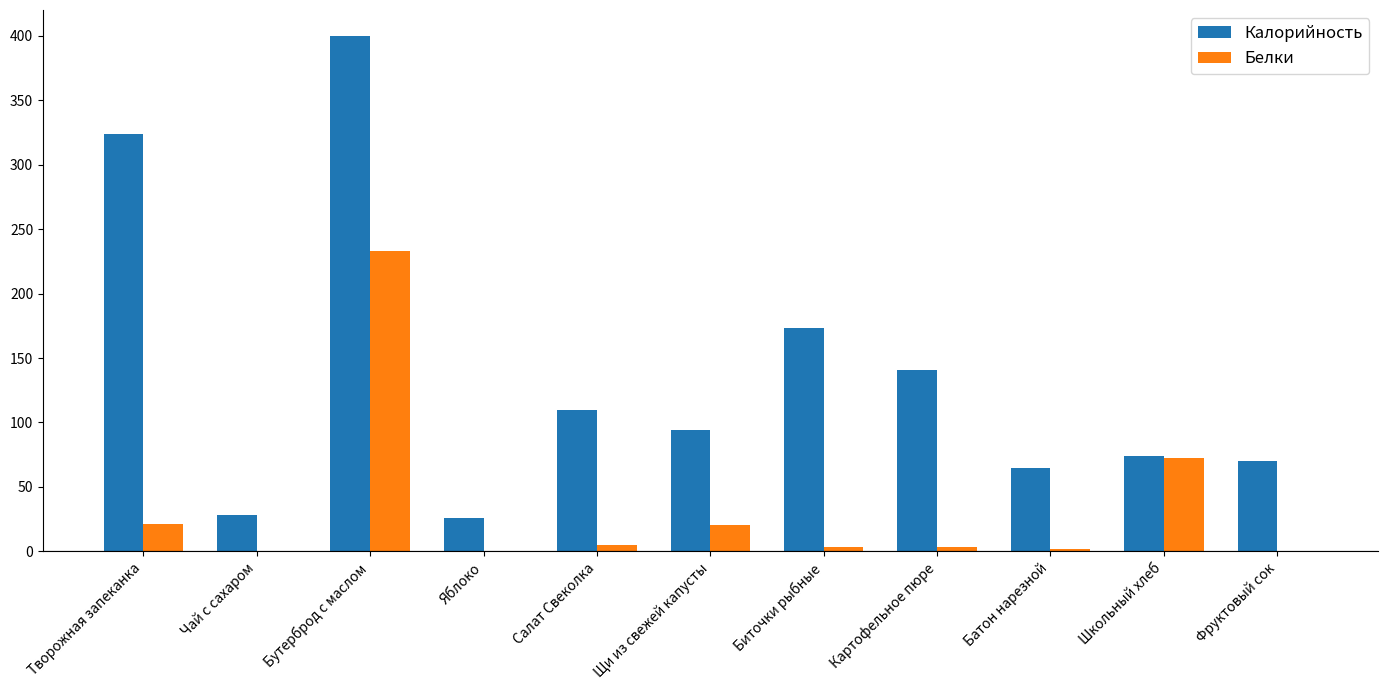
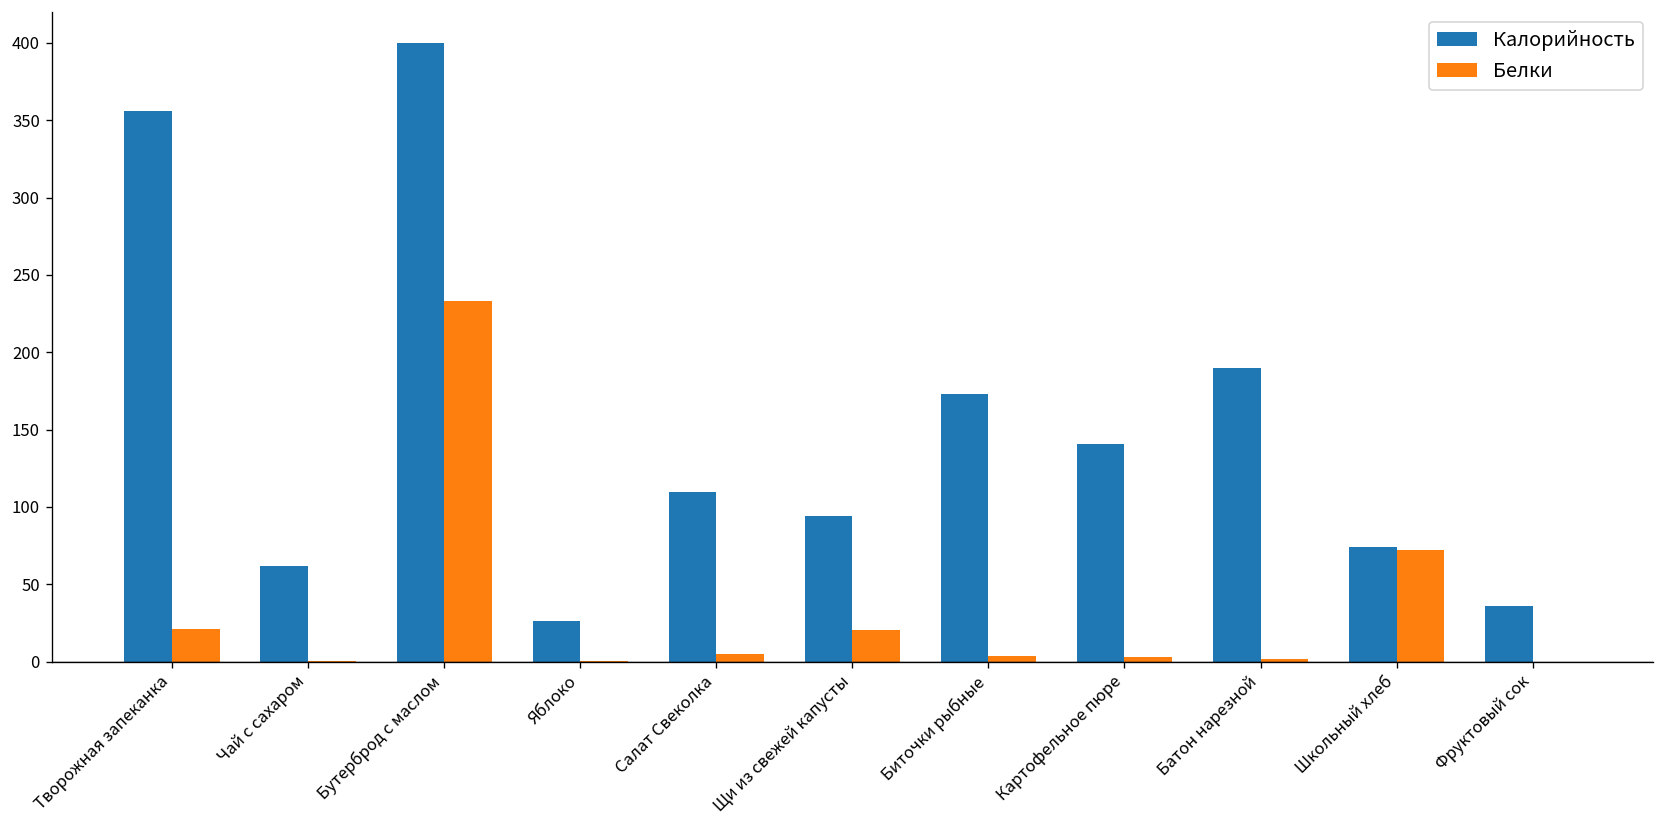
Калорийность, Творожная запеканка: 324 -> 356
Калорийность, Чай с сахаром: 28 -> 62
Калорийность, Батон нарезной: 65 -> 190
Калорийность, Фруктовый сок: 70 -> 36
